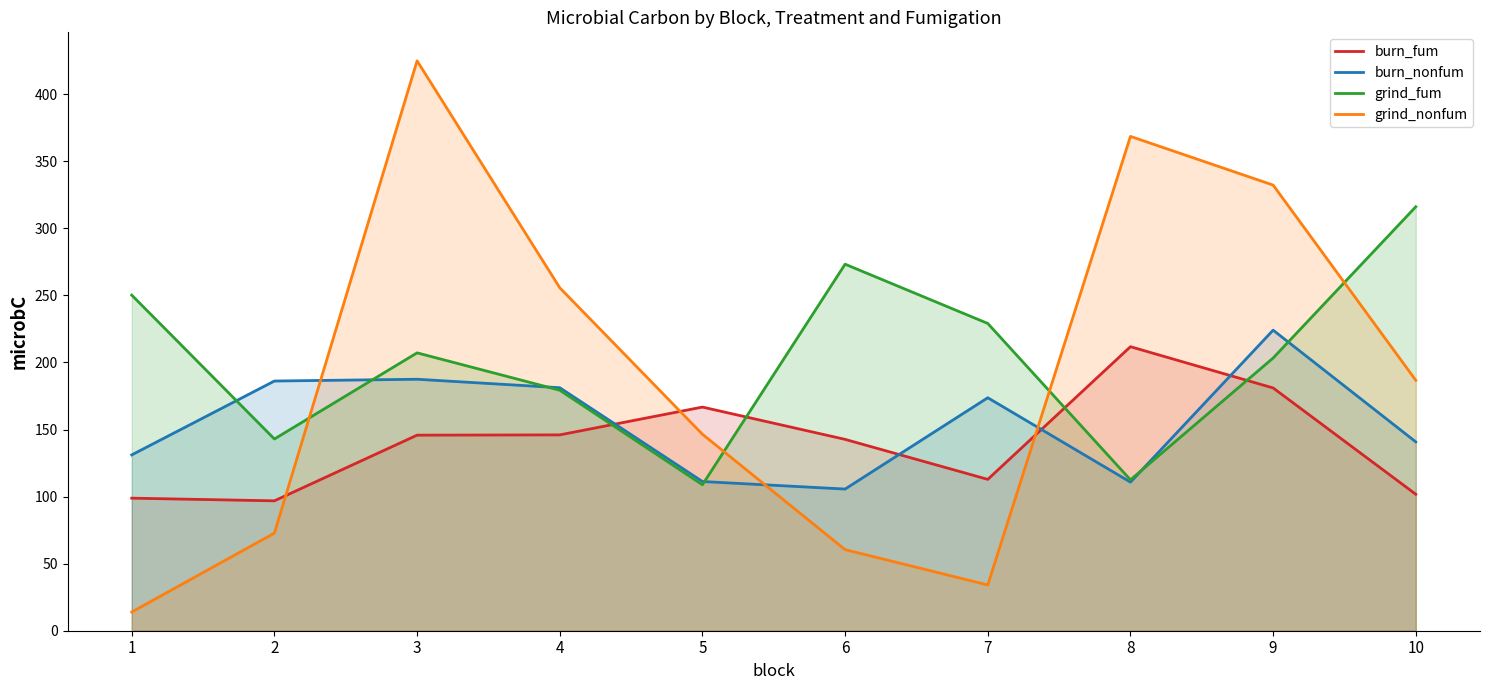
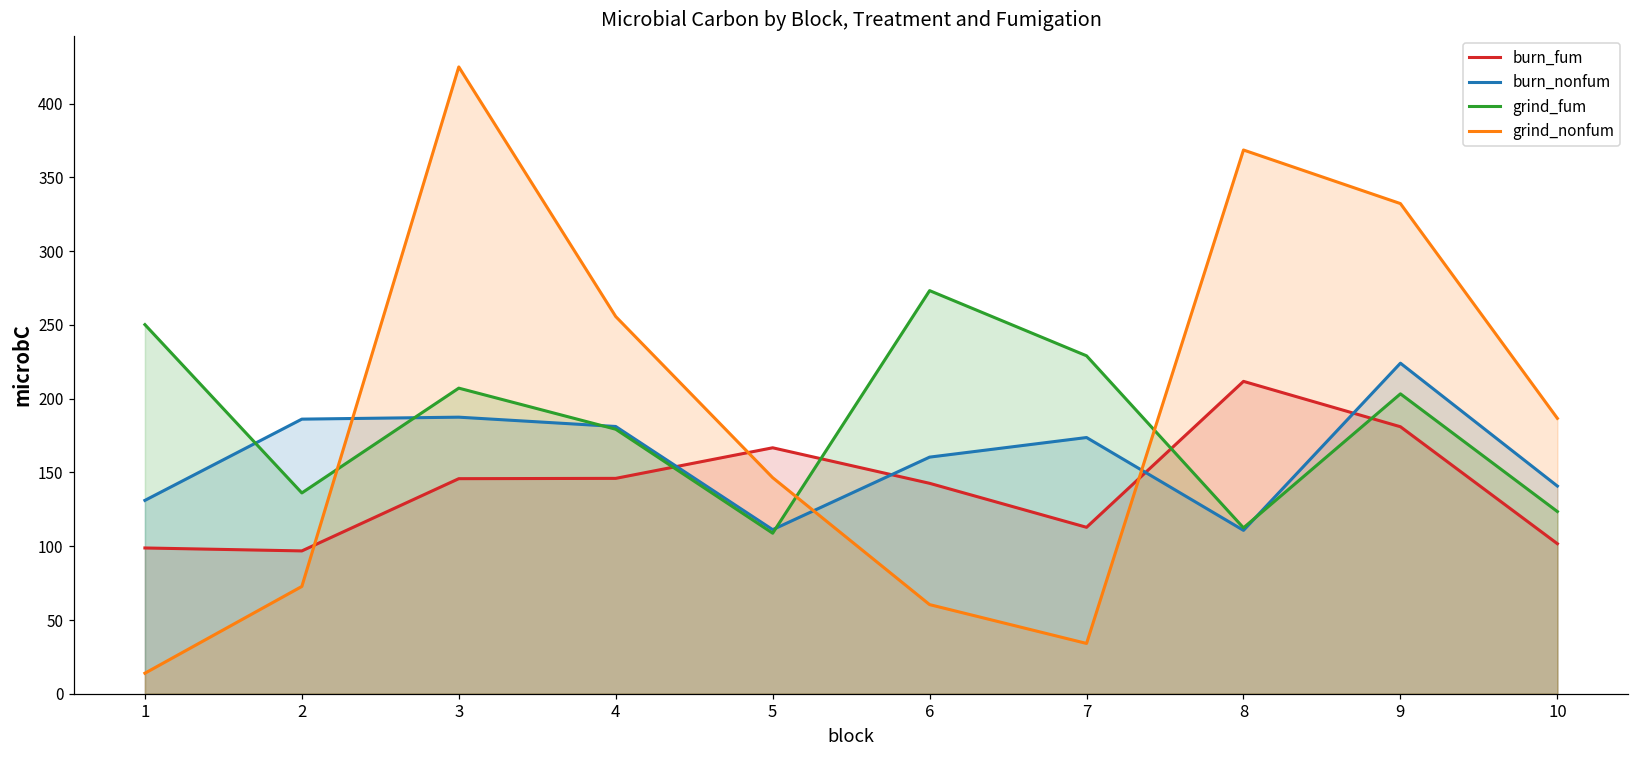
grind_fum, 2: 143 -> 136
burn_nonfum, 6: 106 -> 160
grind_fum, 10: 316 -> 124
